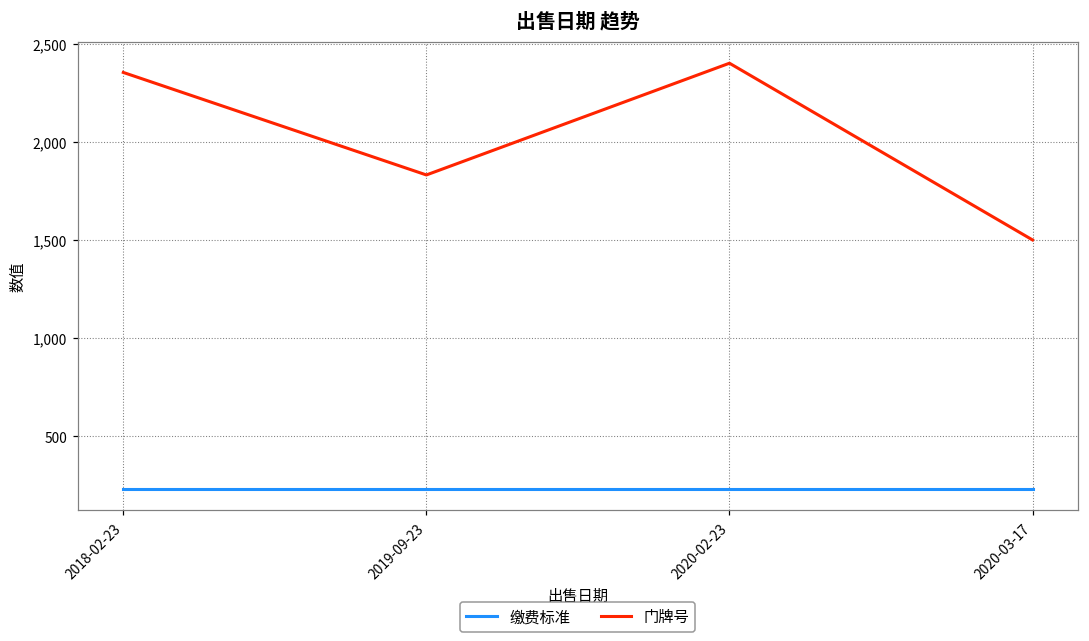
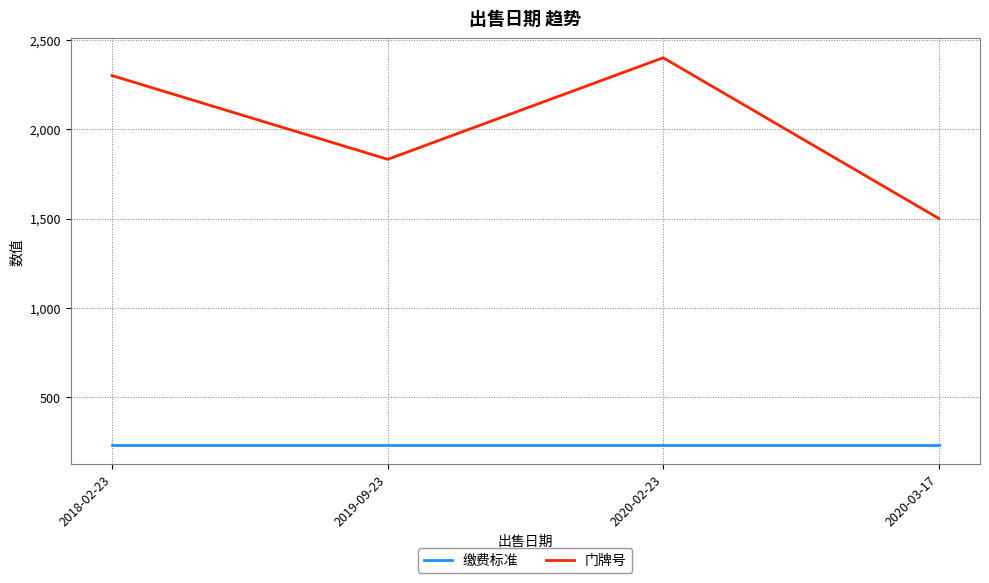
门牌号, 2018-02-23: 2,350 -> 2,300
